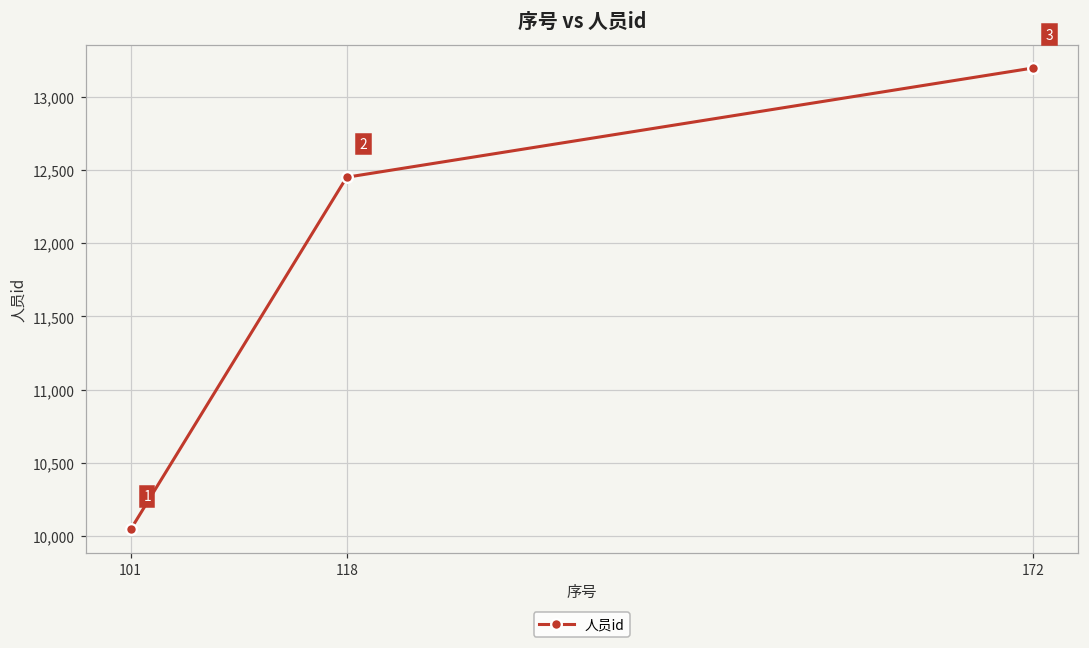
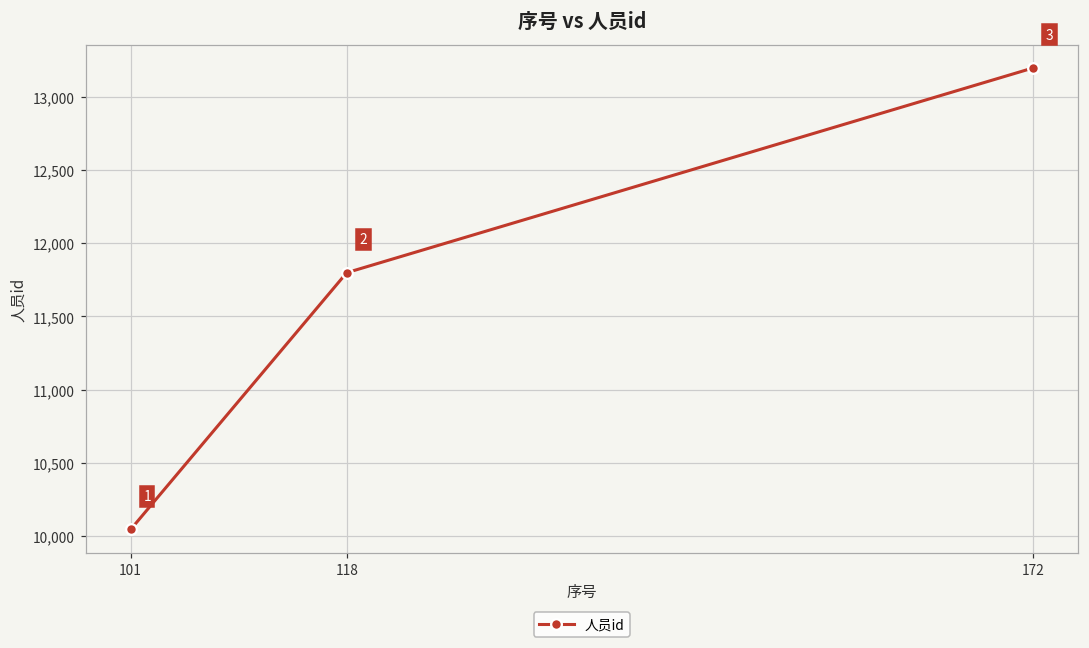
118: 12,450 -> 11,800
